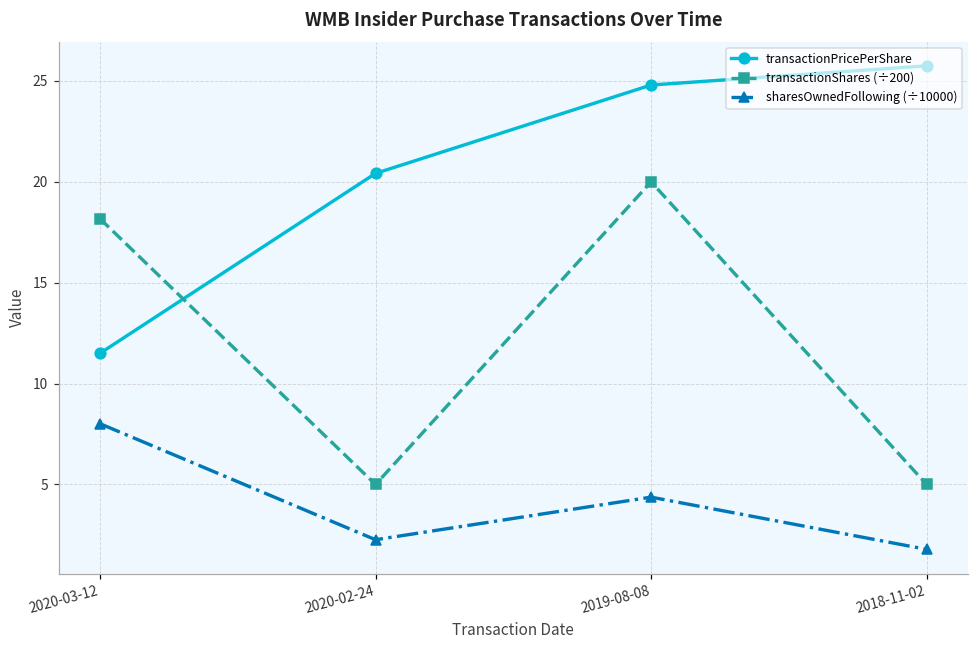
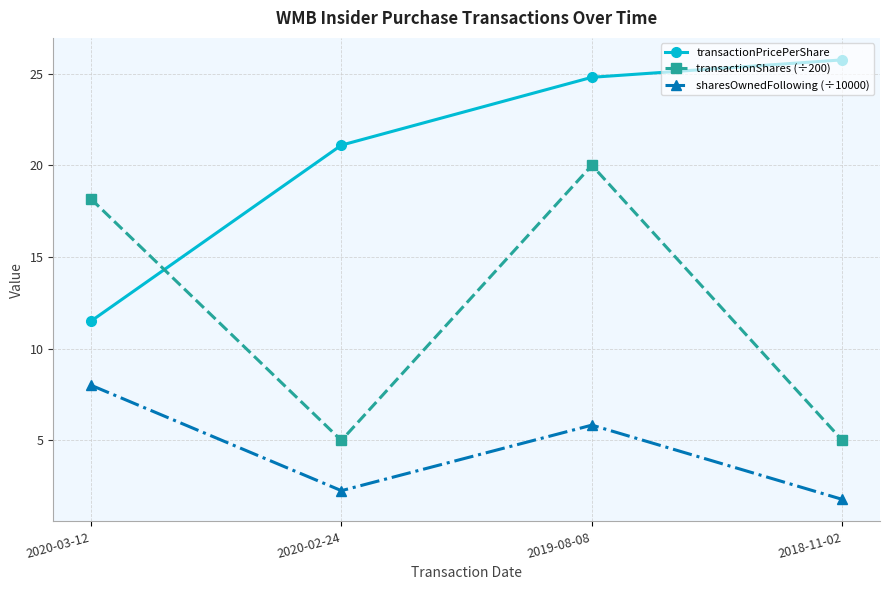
transactionPricePerShare, 2020-02-24: 20.4 -> 21.1
sharesOwnedFollowing (÷10000), 2019-08-08: 4.4 -> 5.8
